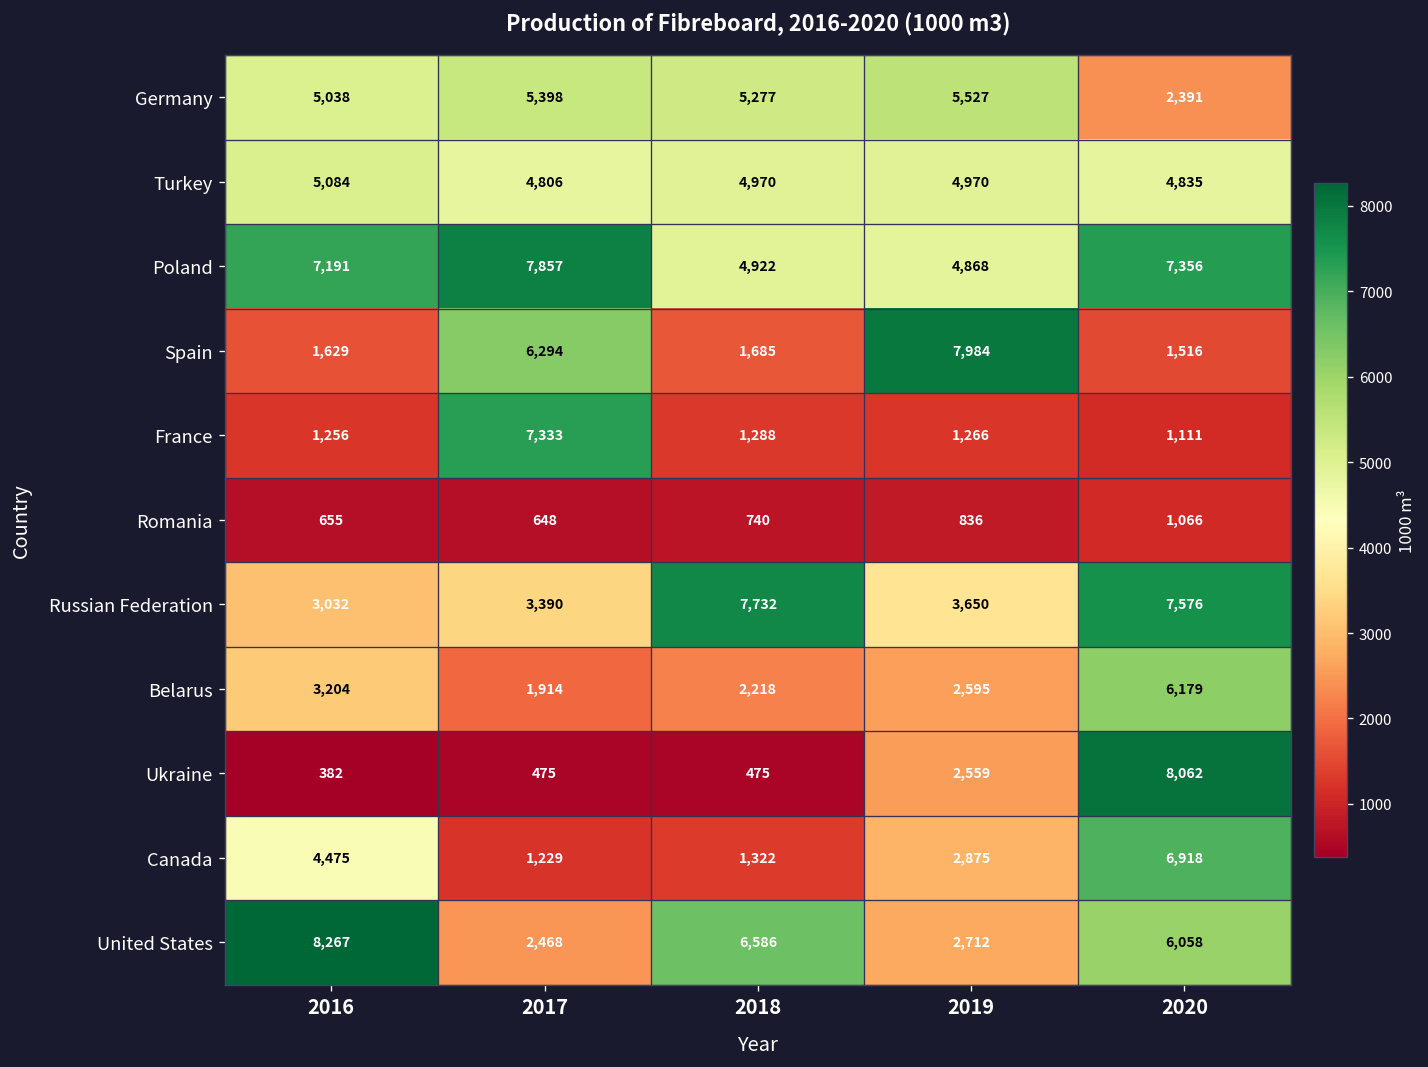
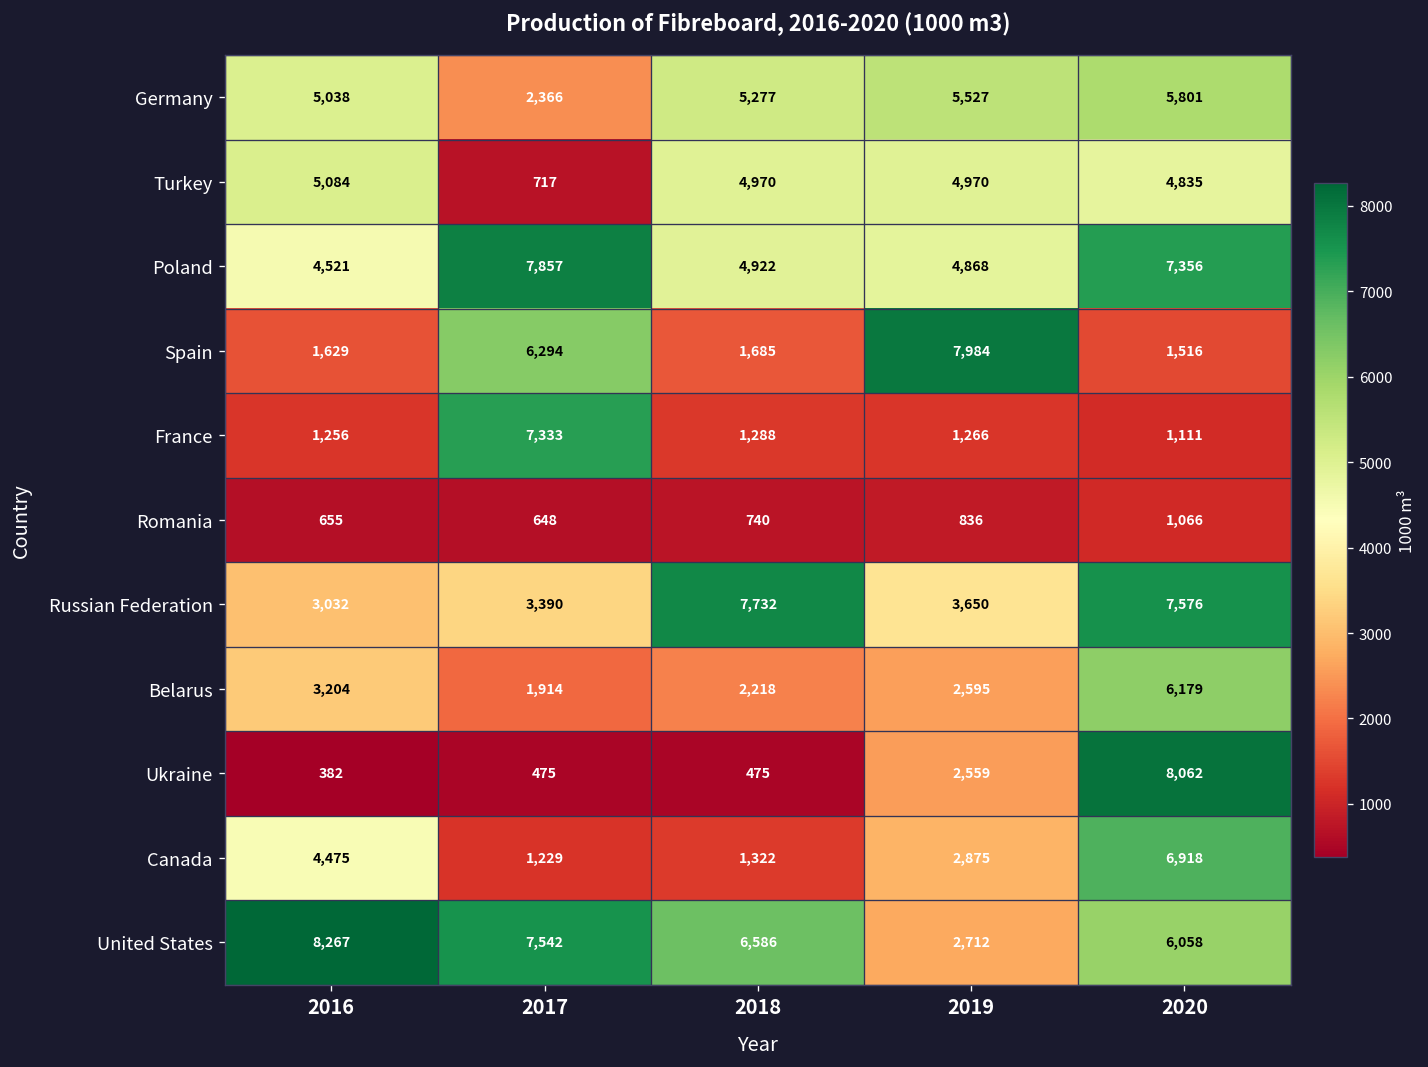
Germany, 2017: 5,398 -> 2,366
Germany, 2020: 2,391 -> 5,801
Turkey, 2017: 4,806 -> 717
Poland, 2016: 7,191 -> 4,521
United States, 2017: 2,468 -> 7,542
